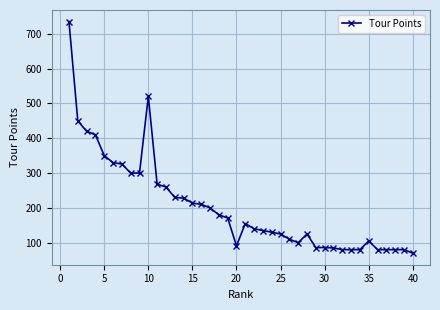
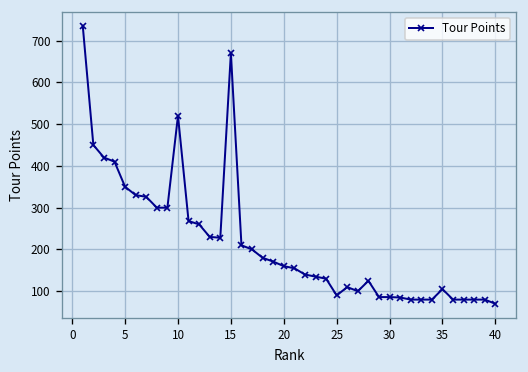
15: 210 -> 670
20: 90 -> 160
25: 130 -> 90
